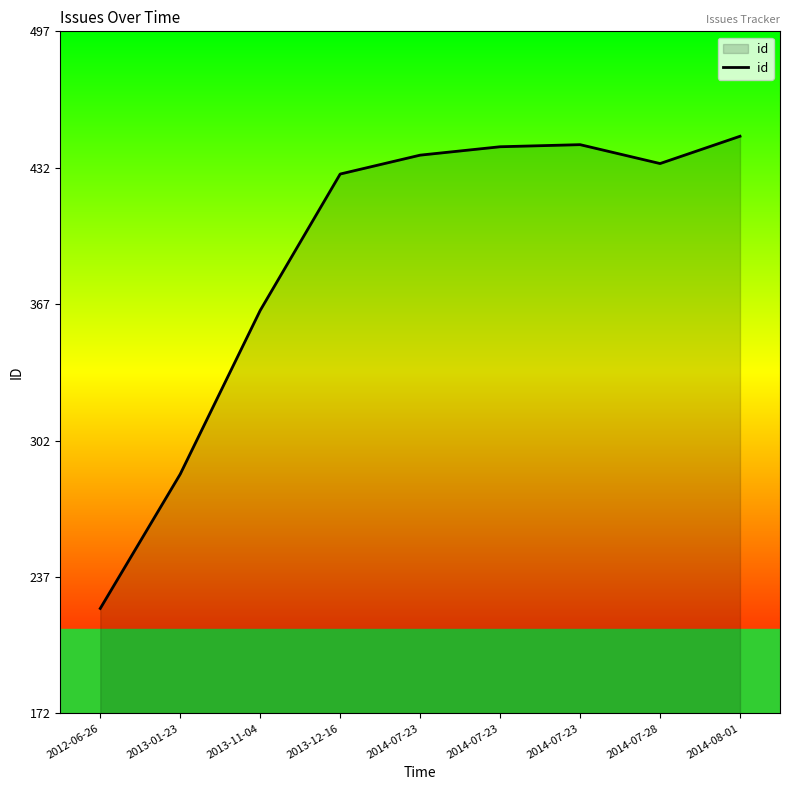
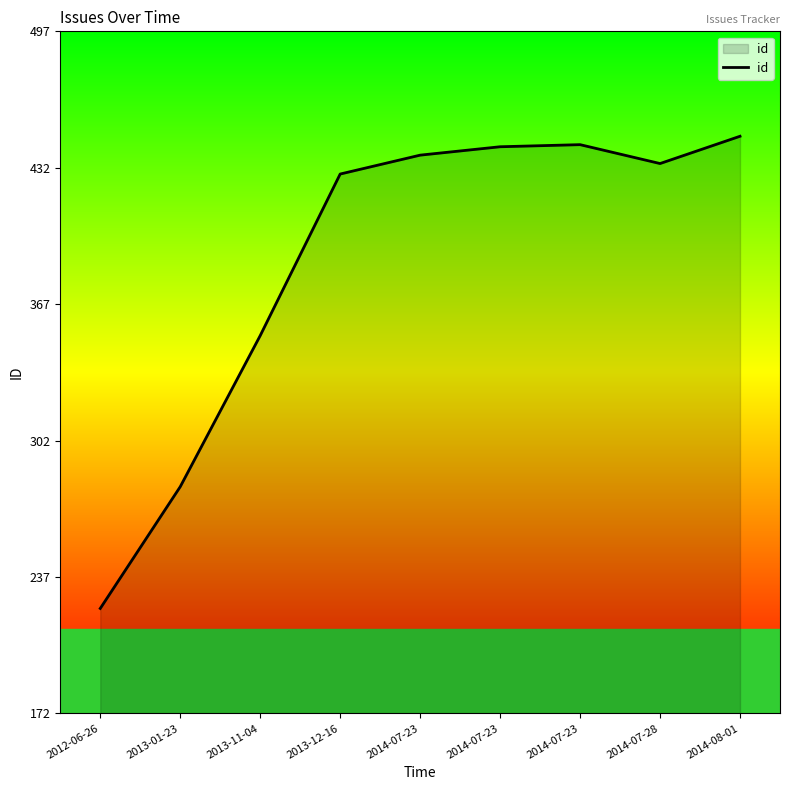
2013-01-23: 286 -> 280
2013-11-04: 364 -> 352
